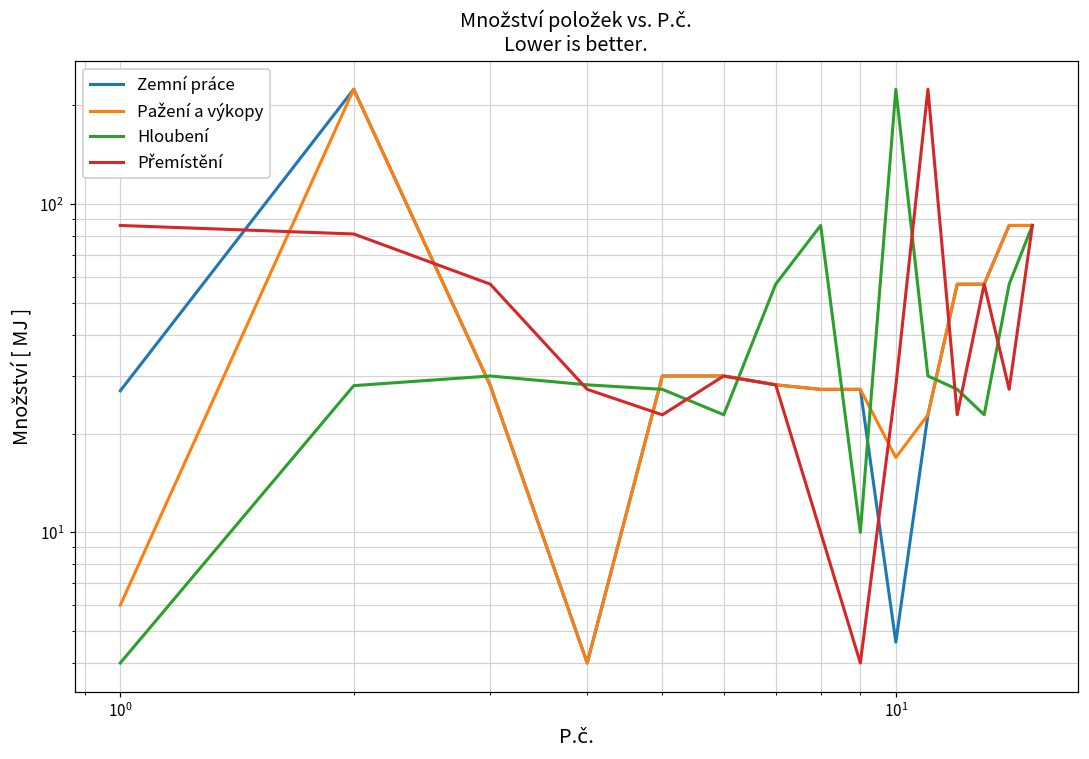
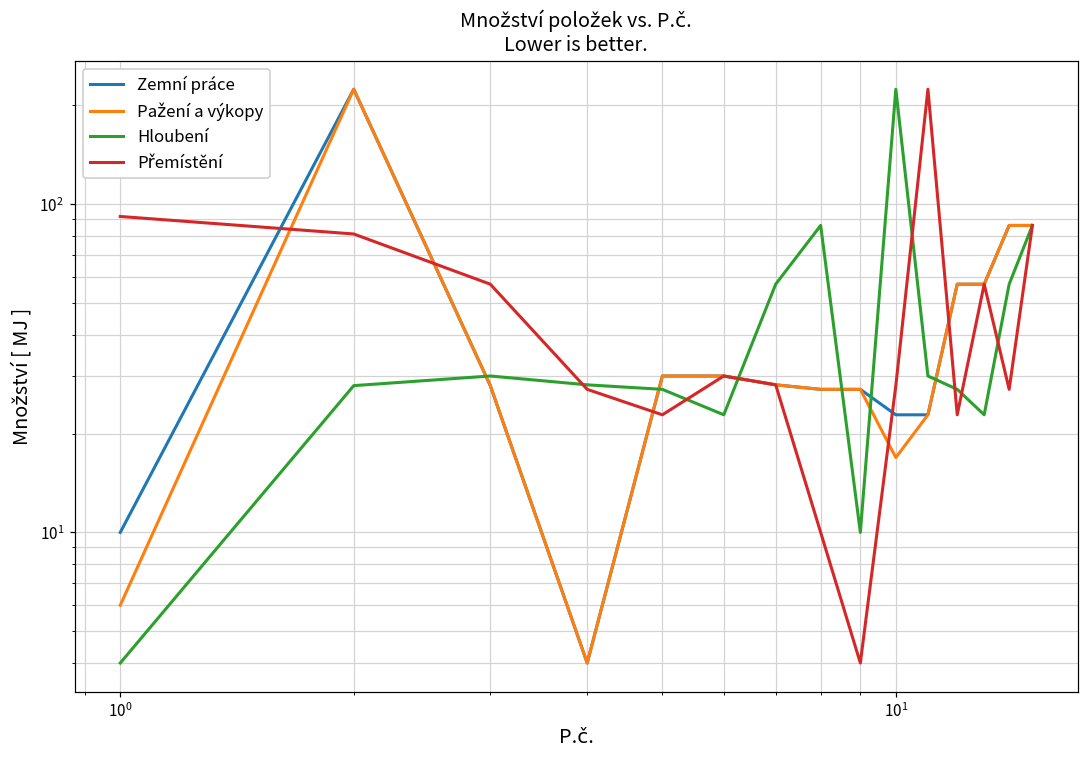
Zemní práce, 10^0: 27 -> 10
Přemístění, 10^0: 86 -> 92
Zemní práce, 10^1: 4.6 -> 23
